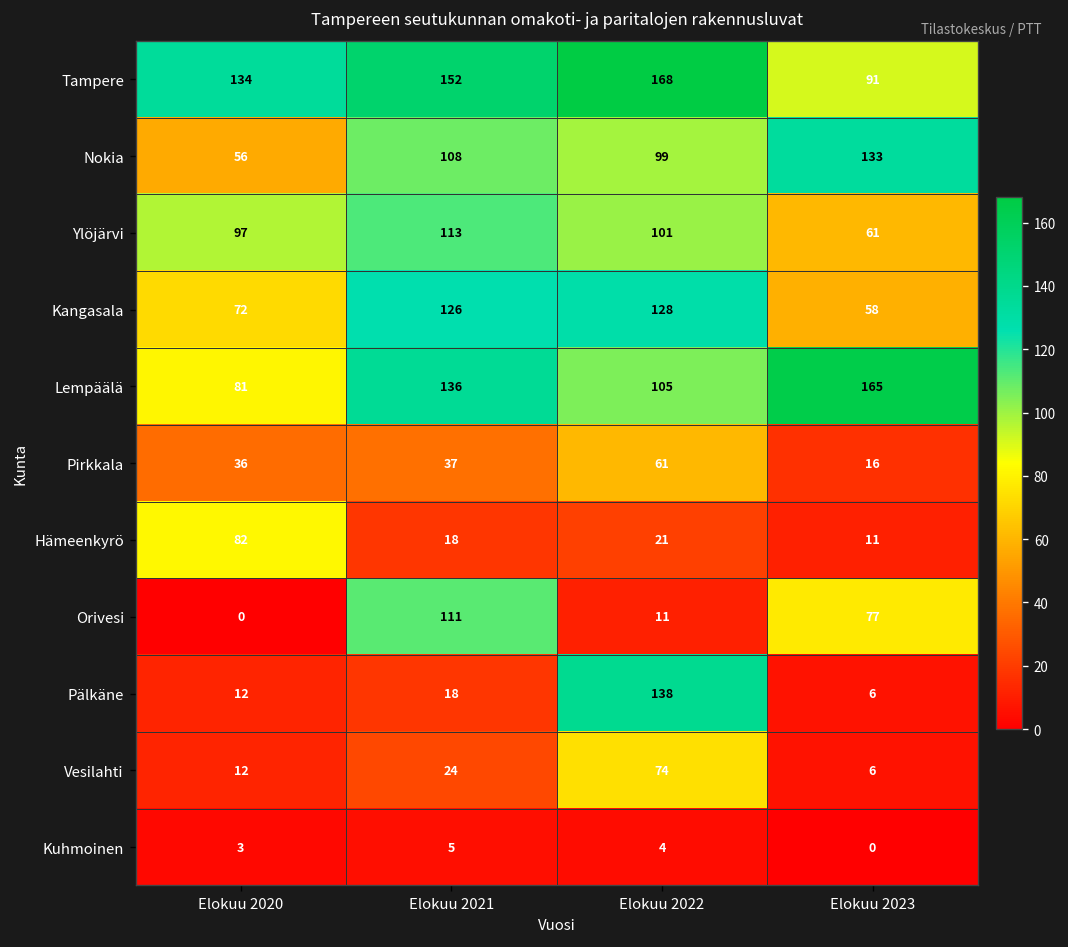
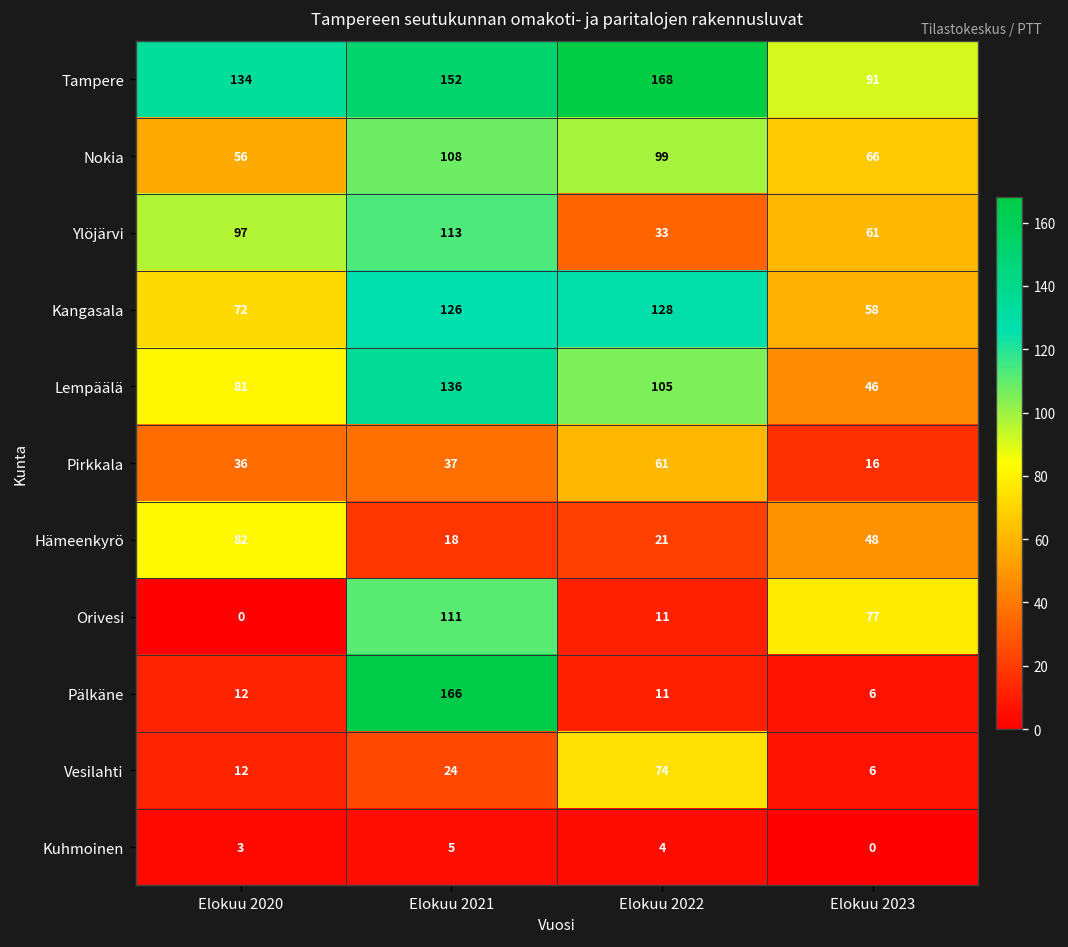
Nokia, Elokuu 2023: 133 -> 66
Ylöjärvi, Elokuu 2022: 101 -> 33
Lempäälä, Elokuu 2023: 165 -> 46
Hämeenkyrö, Elokuu 2023: 11 -> 48
Pälkäne, Elokuu 2021: 18 -> 166
Pälkäne, Elokuu 2022: 138 -> 11
